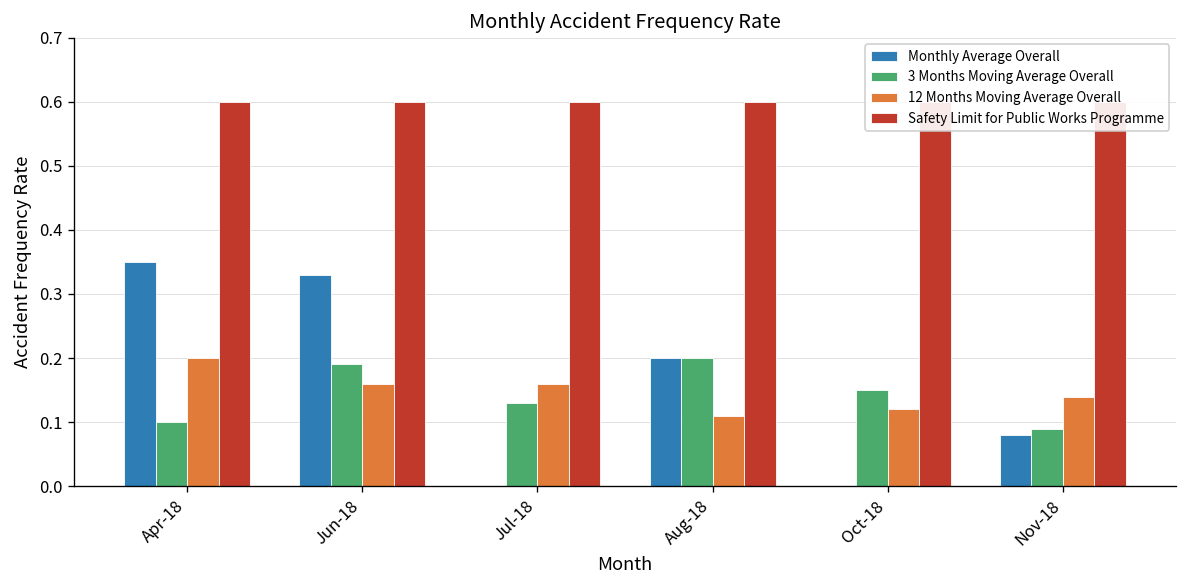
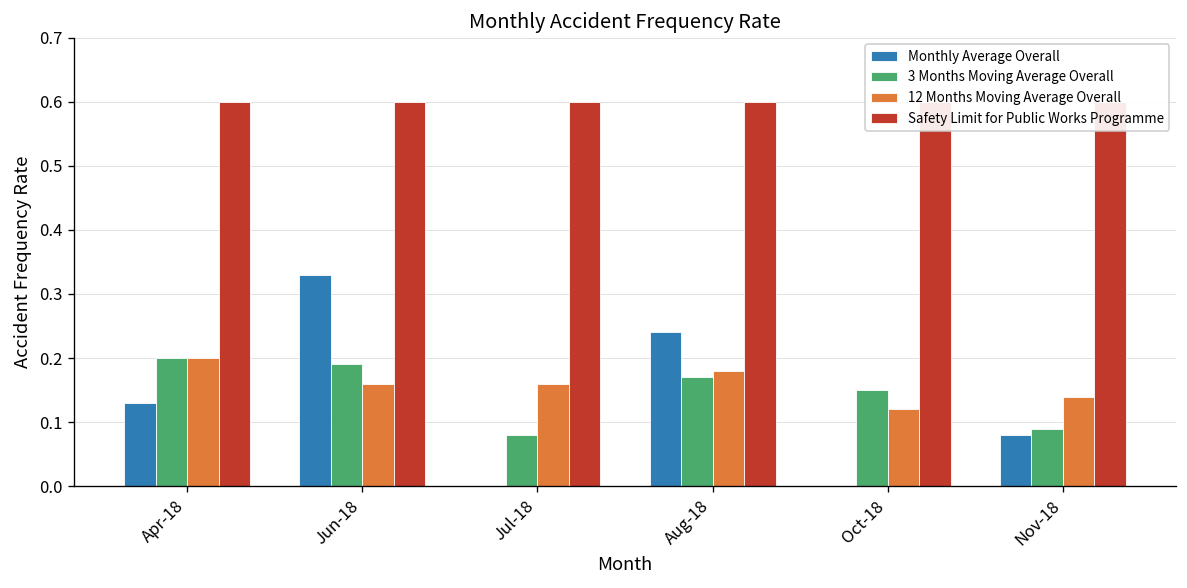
Monthly Average Overall, Apr-18: 0.35 -> 0.13
3 Months Moving Average Overall, Apr-18: 0.1 -> 0.2
3 Months Moving Average Overall, Jul-18: 0.13 -> 0.08
Monthly Average Overall, Aug-18: 0.20 -> 0.24
3 Months Moving Average Overall, Aug-18: 0.20 -> 0.17
12 Months Moving Average Overall, Aug-18: 0.11 -> 0.18
